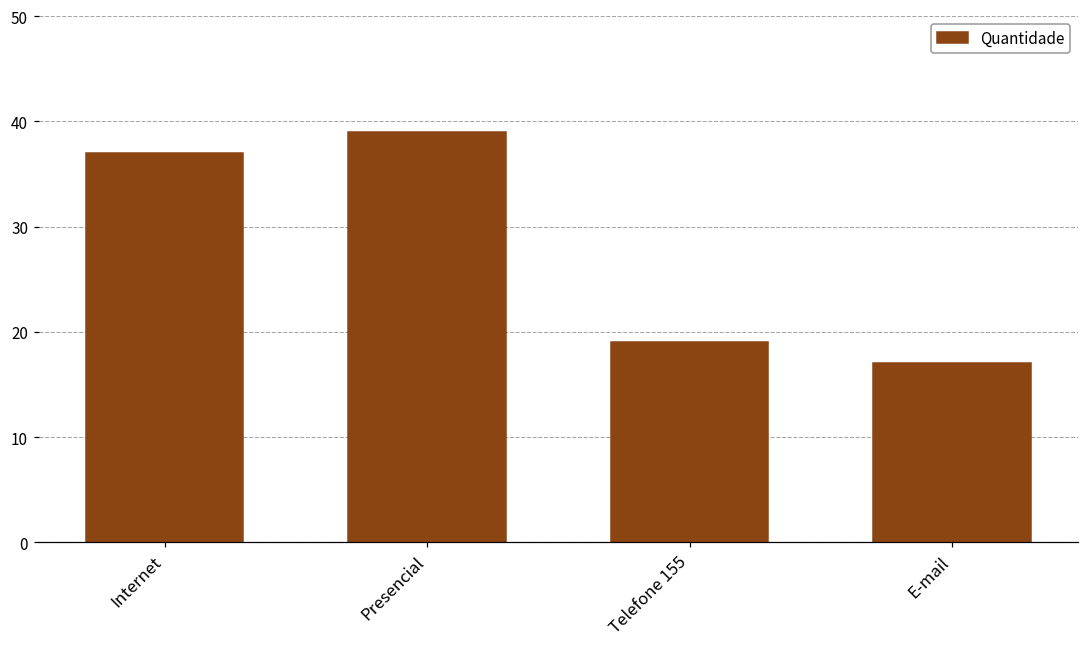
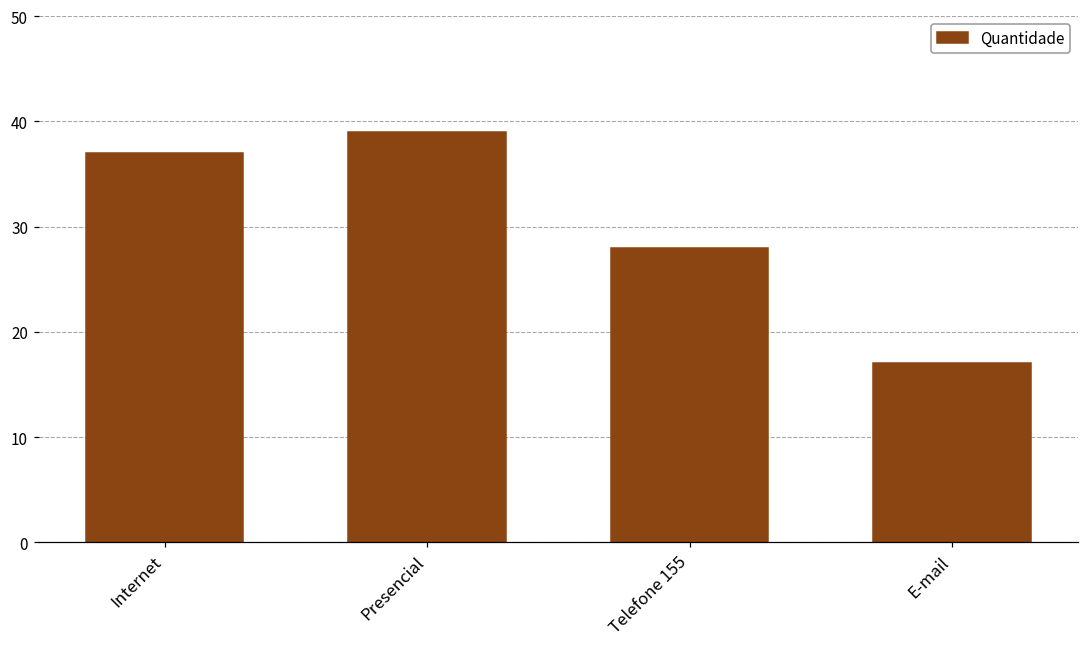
Telefone 155: 19 -> 28
